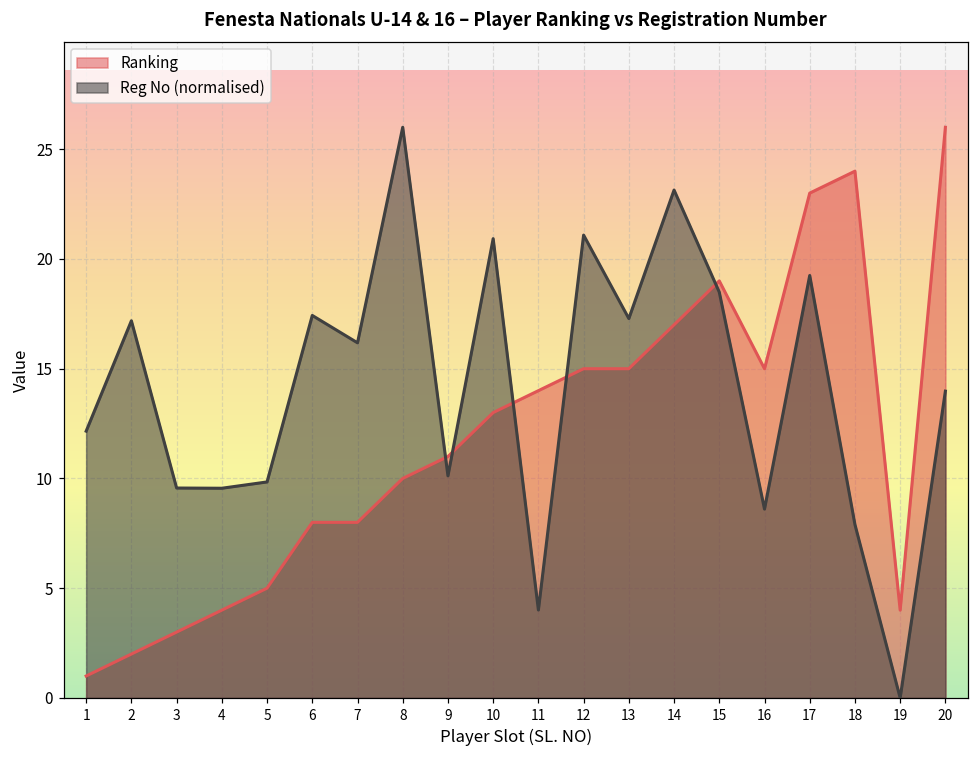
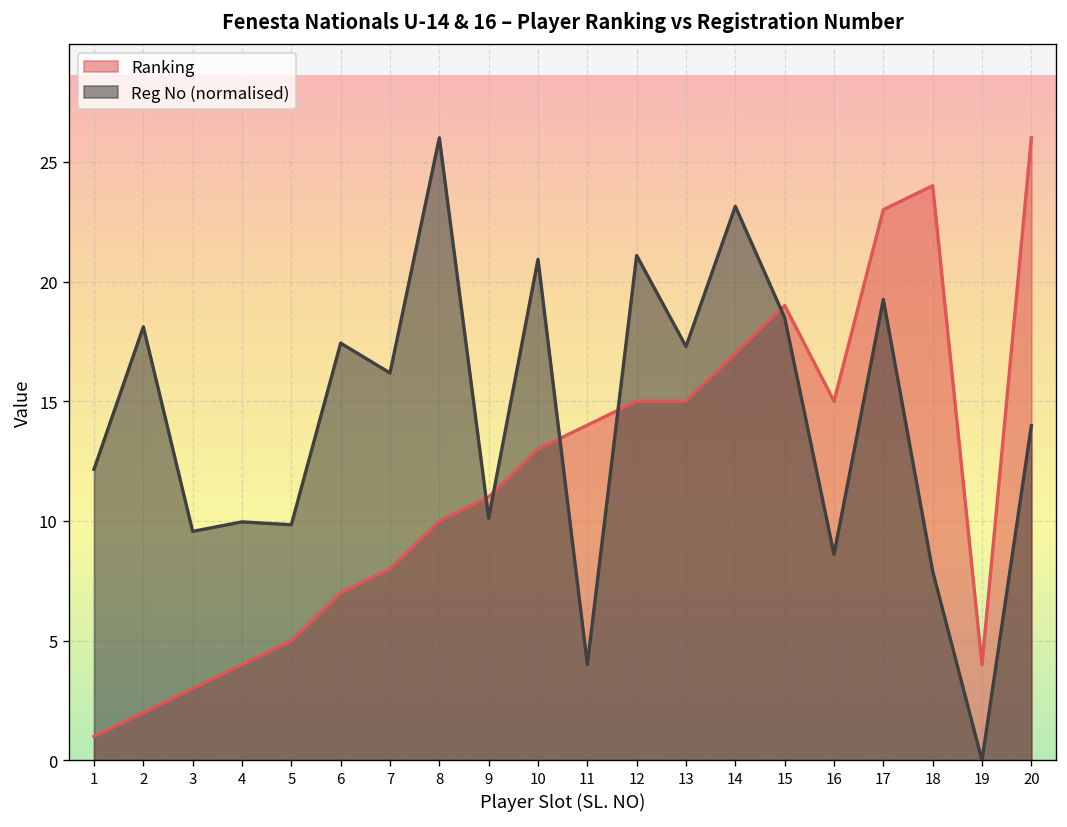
Reg No (normalised), 2: 17.2 -> 18.1
Reg No (normalised), 4: 9.6 -> 10.0
Ranking, 6: 8 -> 7
